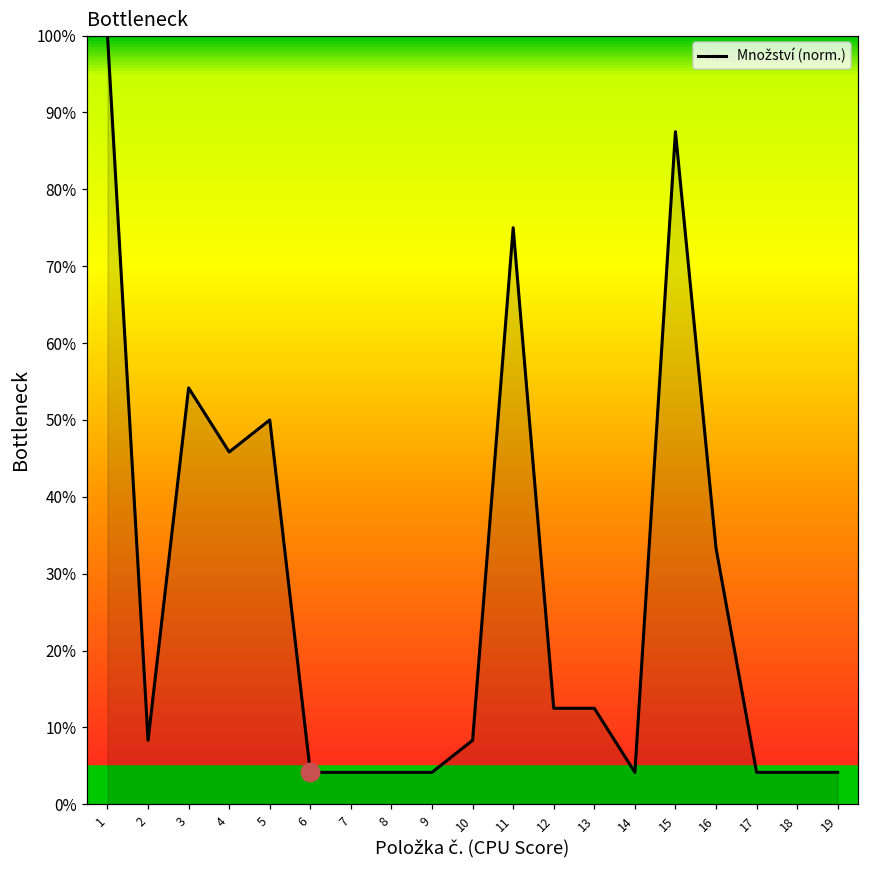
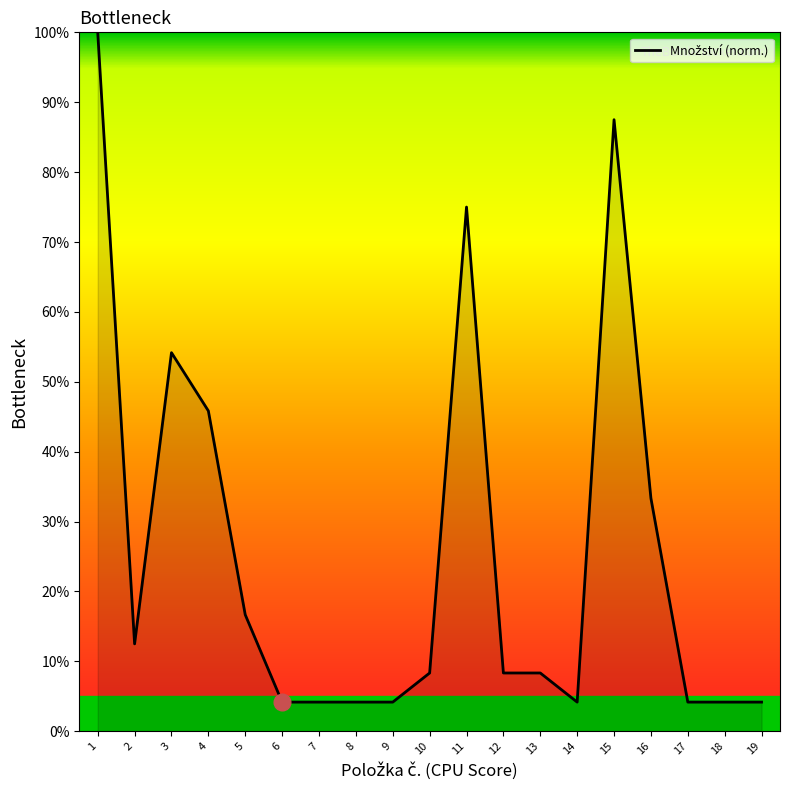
Množství (norm.), 2: 8% -> 13%
Množství (norm.), 5: 50% -> 17%
Množství (norm.), 12: 13% -> 8%
Množství (norm.), 13: 13% -> 8%
